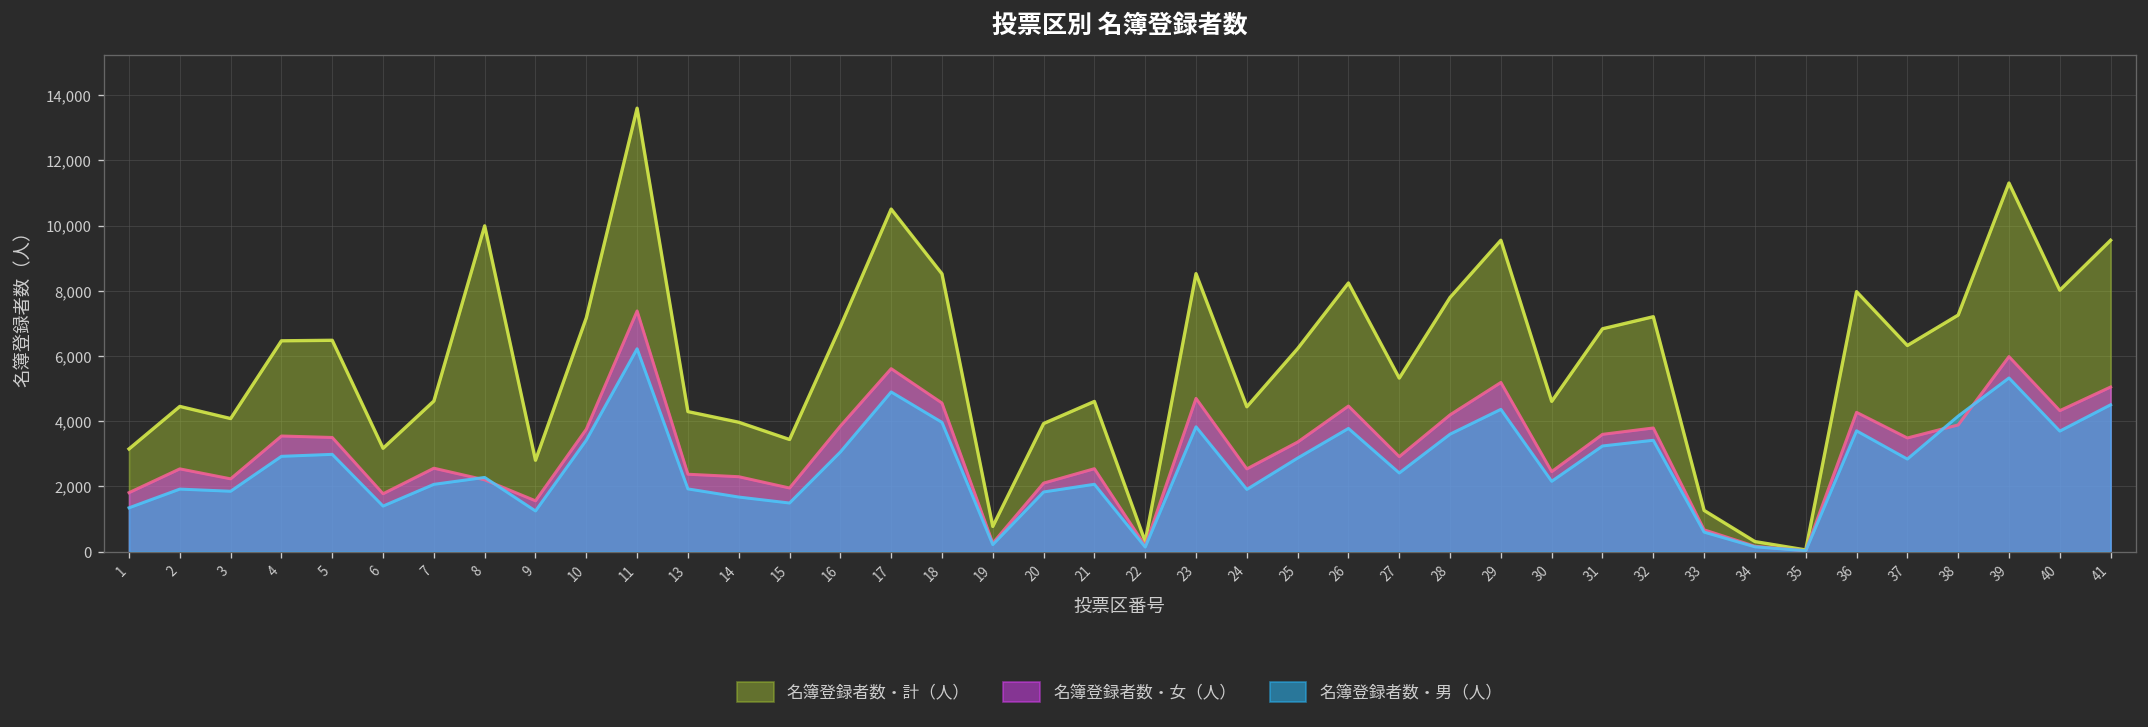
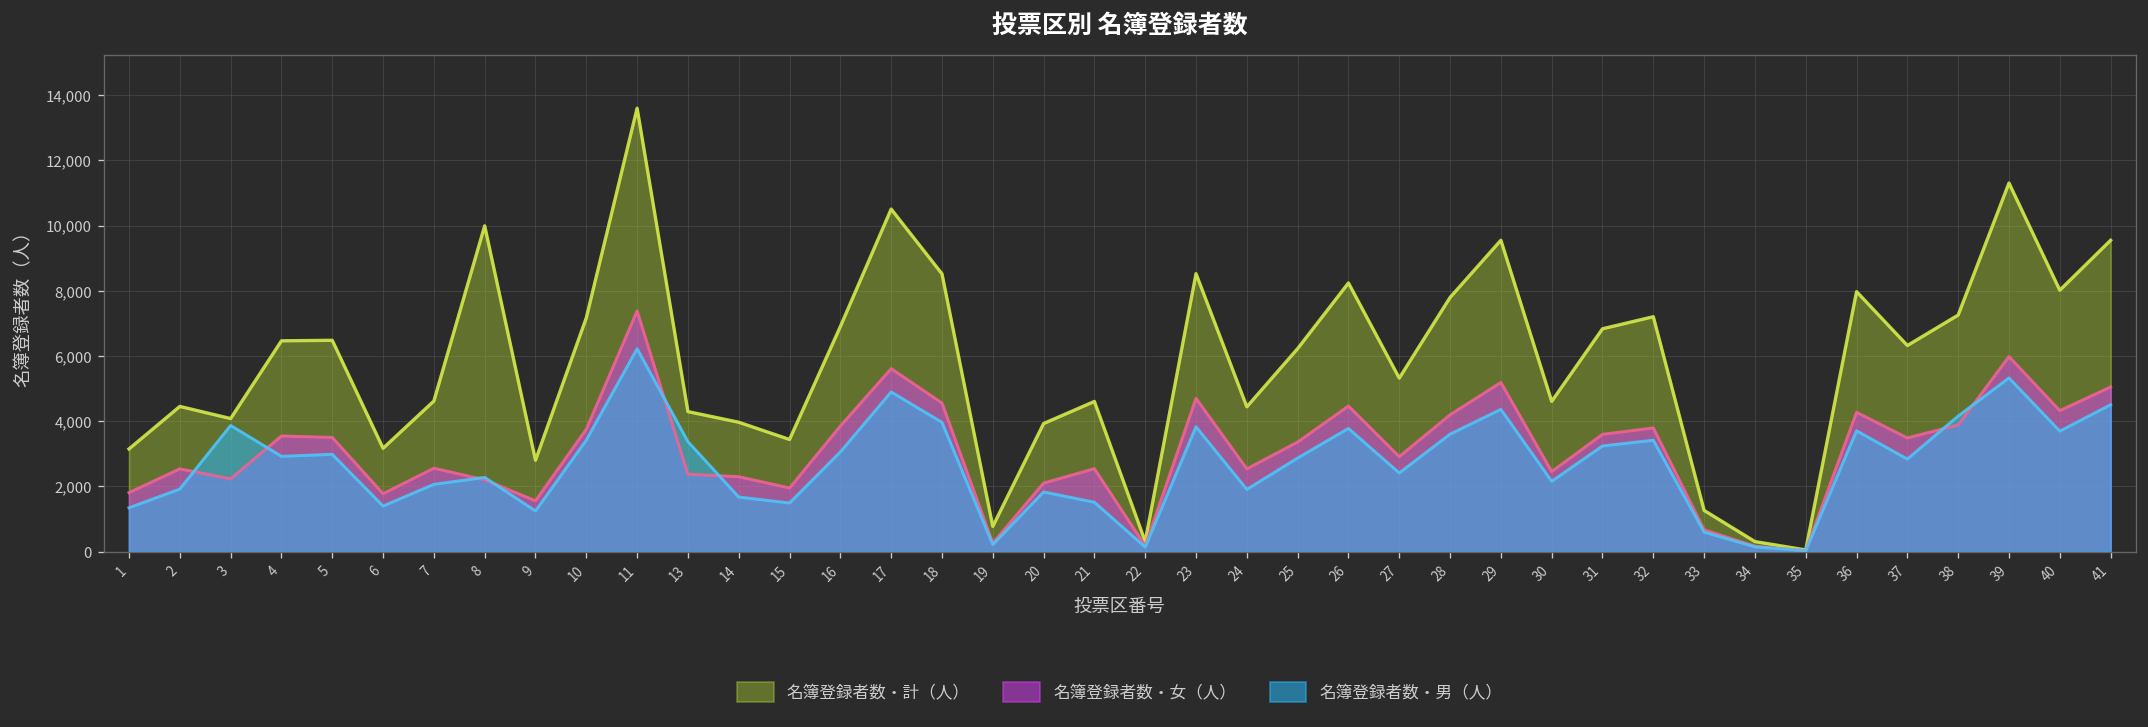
名簿登録者数・男（人）, 3: 1,800 -> 3,900
名簿登録者数・男（人）, 13: 1,900 -> 3,400
名簿登録者数・男（人）, 21: 2,100 -> 1,500
